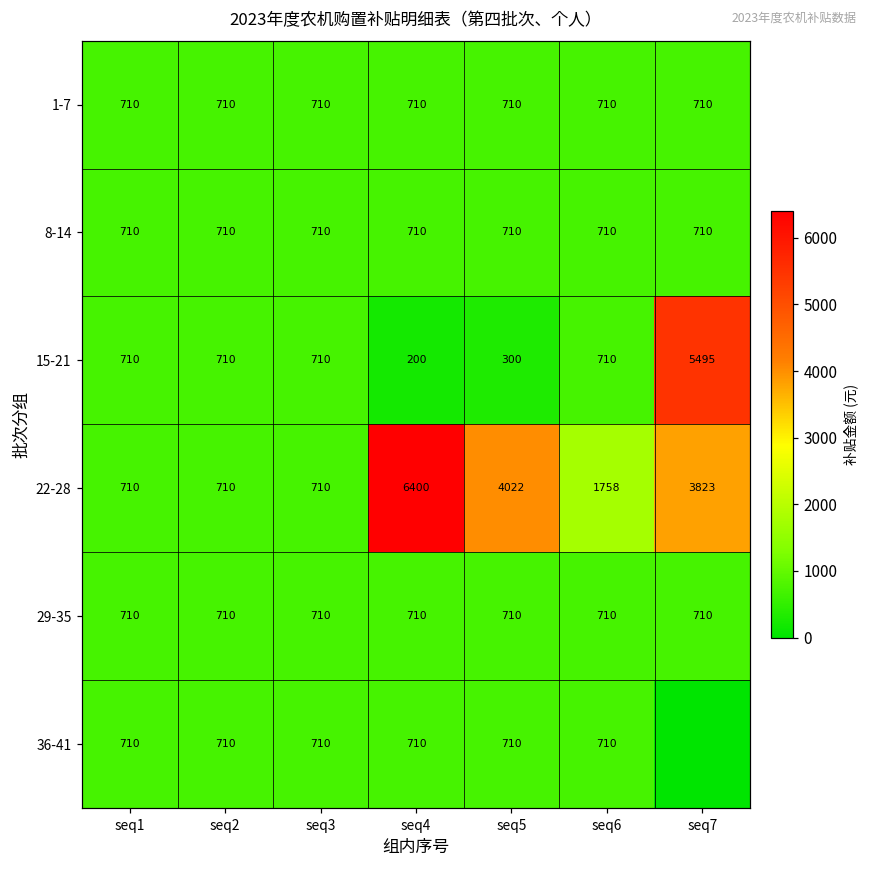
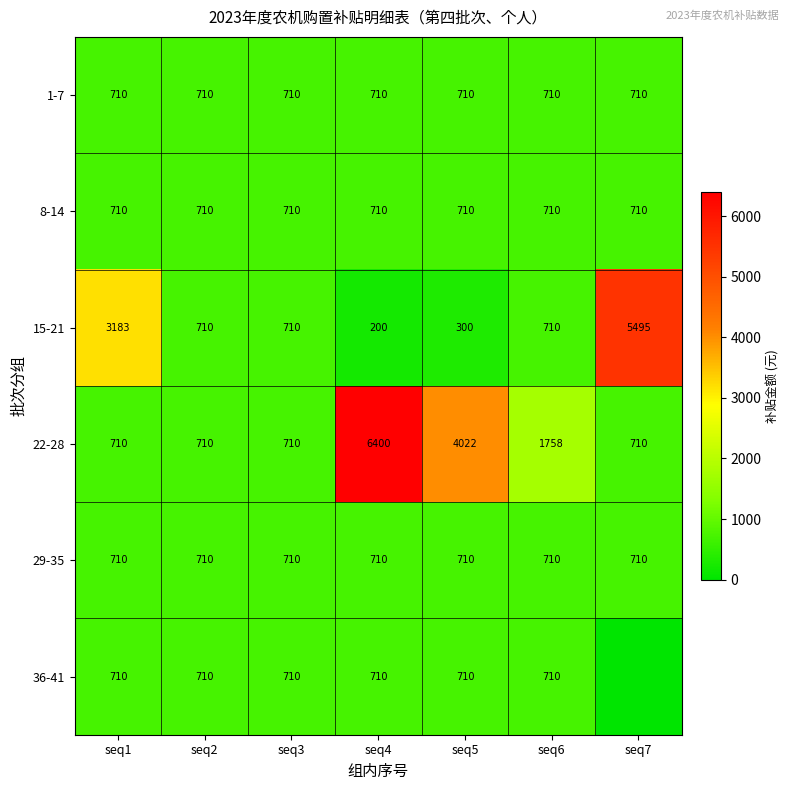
15-21, seq1: 710 -> 3183
22-28, seq7: 3823 -> 710
